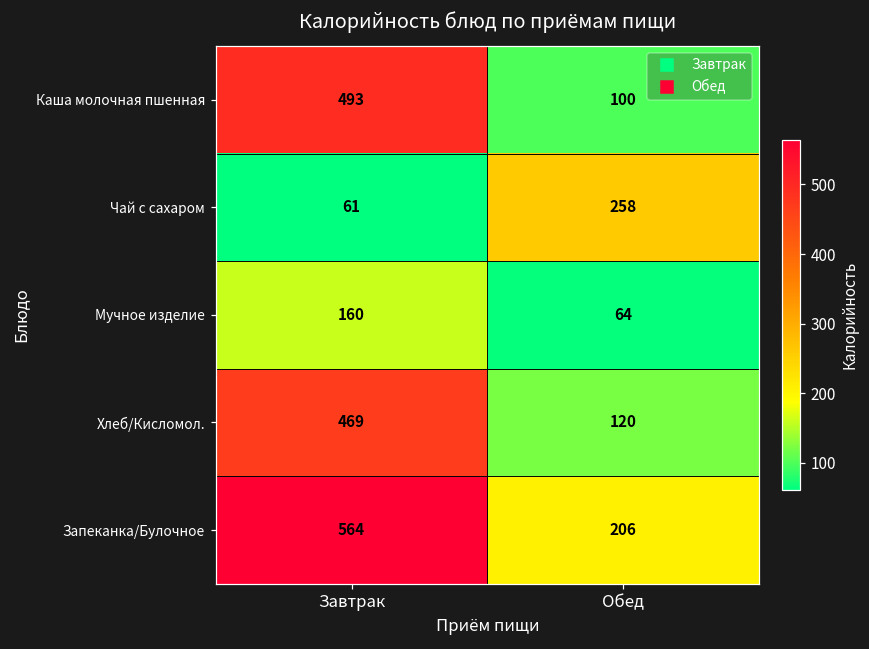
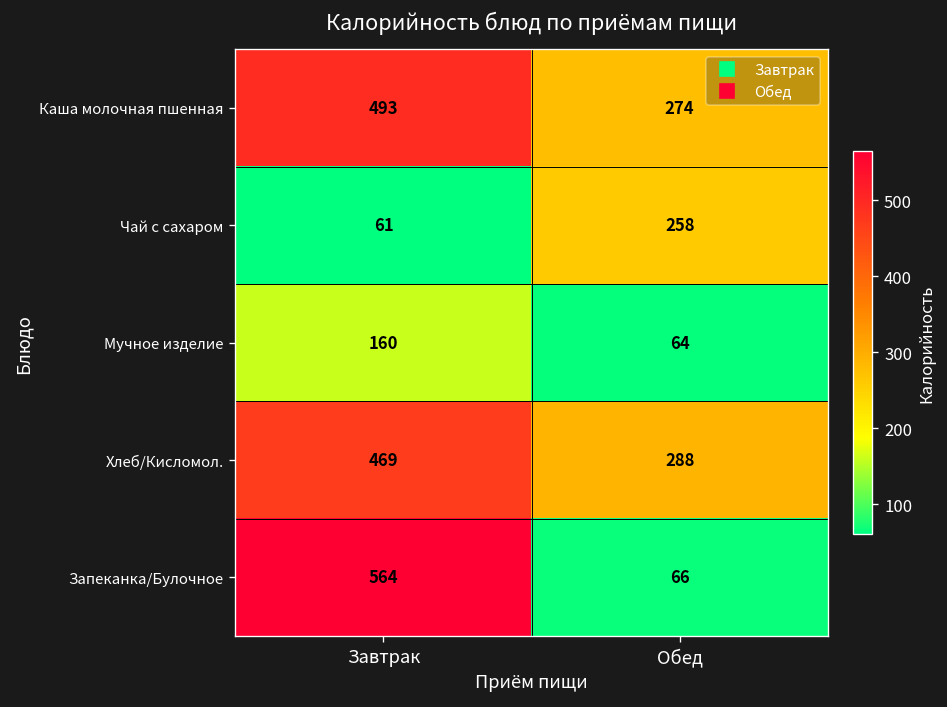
Каша молочная пшенная, Обед: 100 -> 274
Хлеб/Кисломол., Обед: 120 -> 288
Запеканка/Булочное, Обед: 206 -> 66
